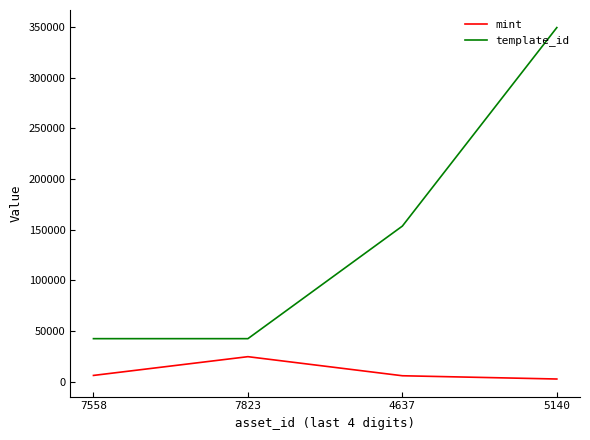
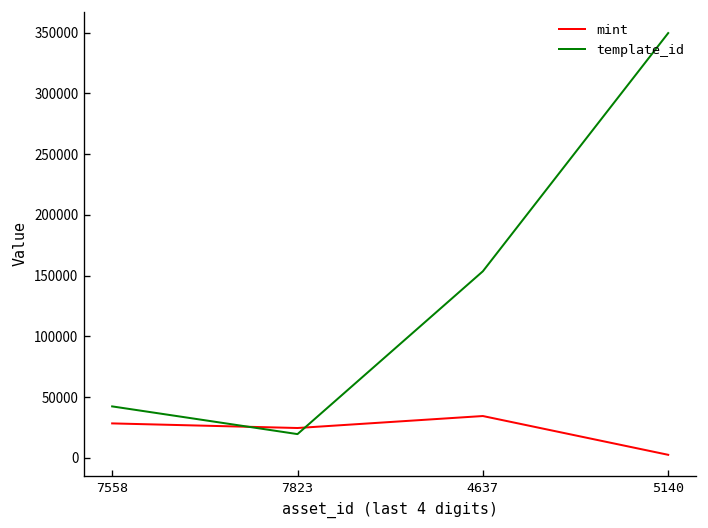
mint, 7558: 6000 -> 28000
template_id, 7823: 42000 -> 20000
mint, 4637: 6000 -> 34000
